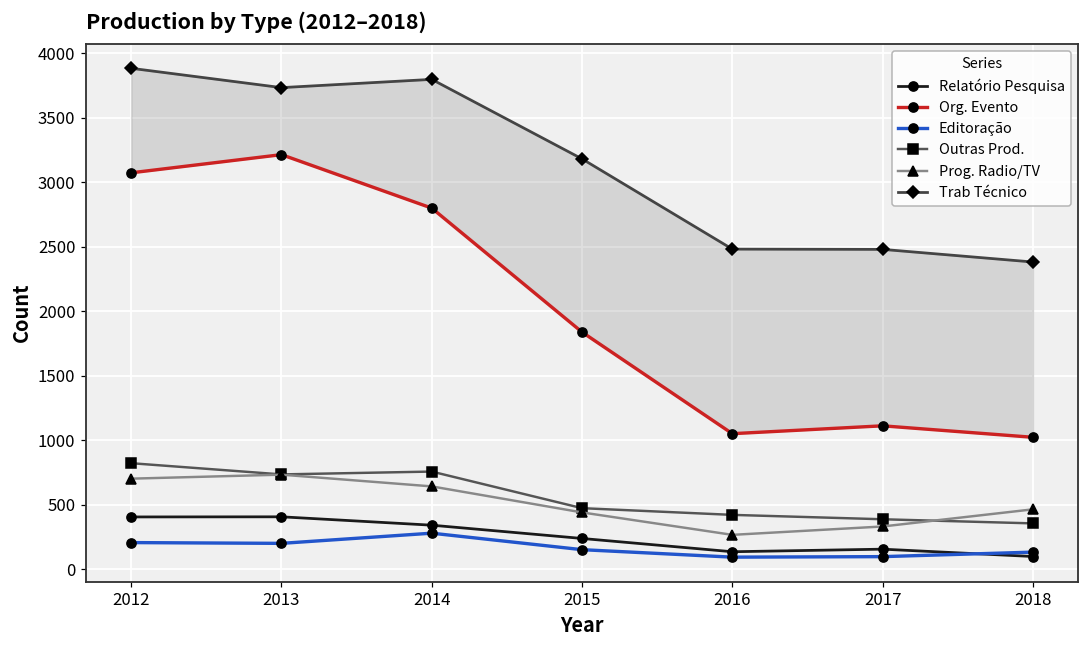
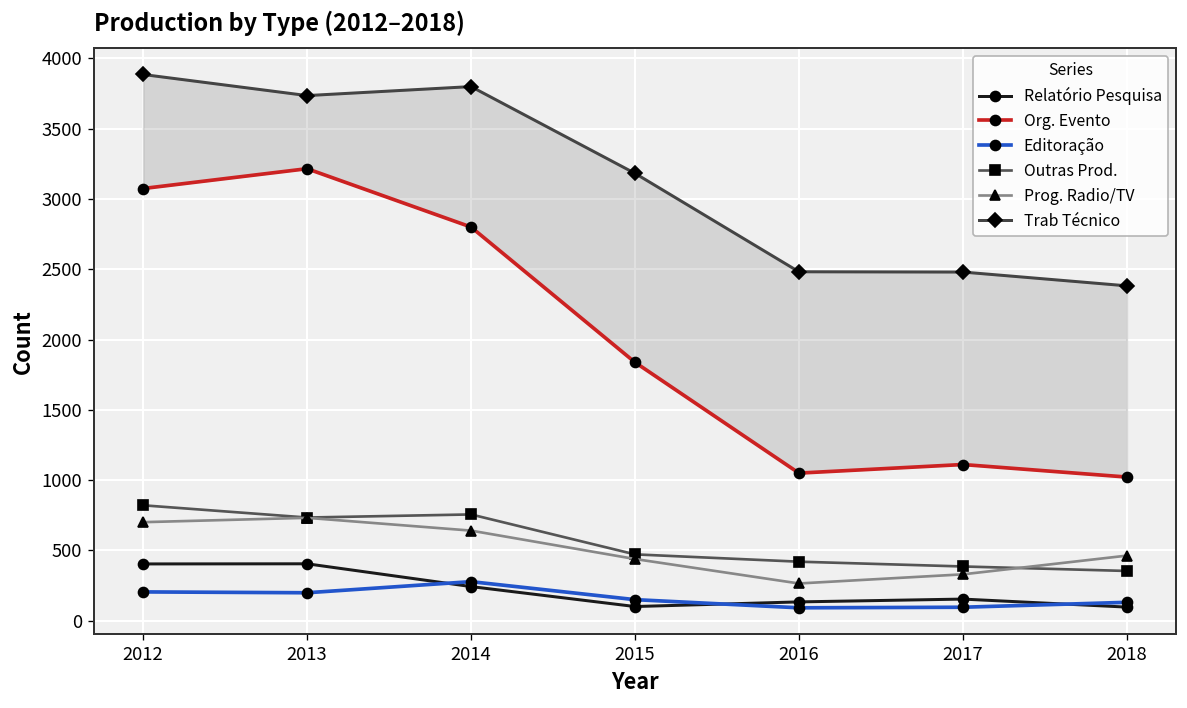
Relatório Pesquisa, 2014: 340 -> 240
Relatório Pesquisa, 2015: 240 -> 100
